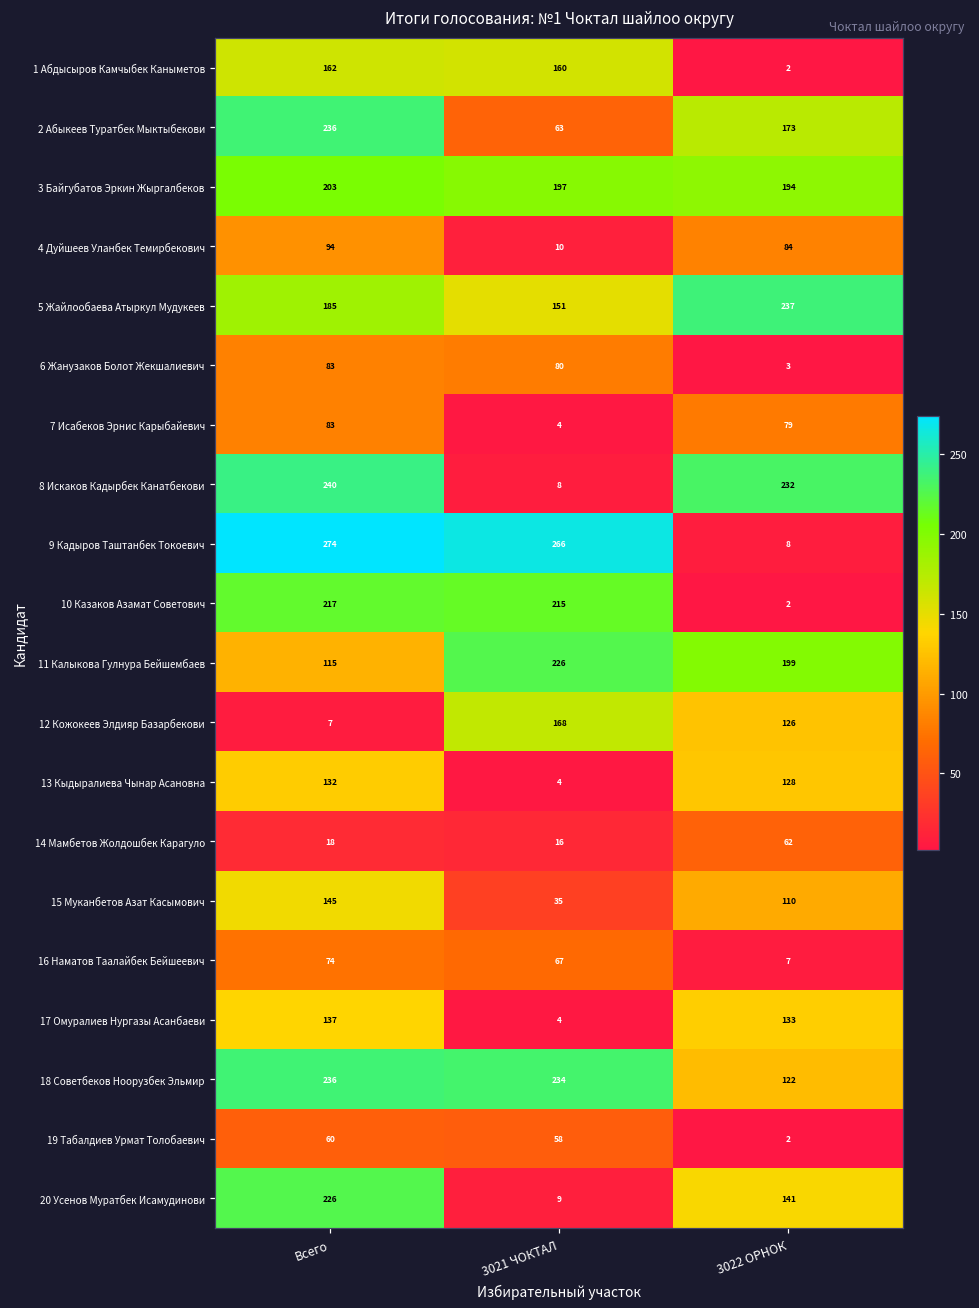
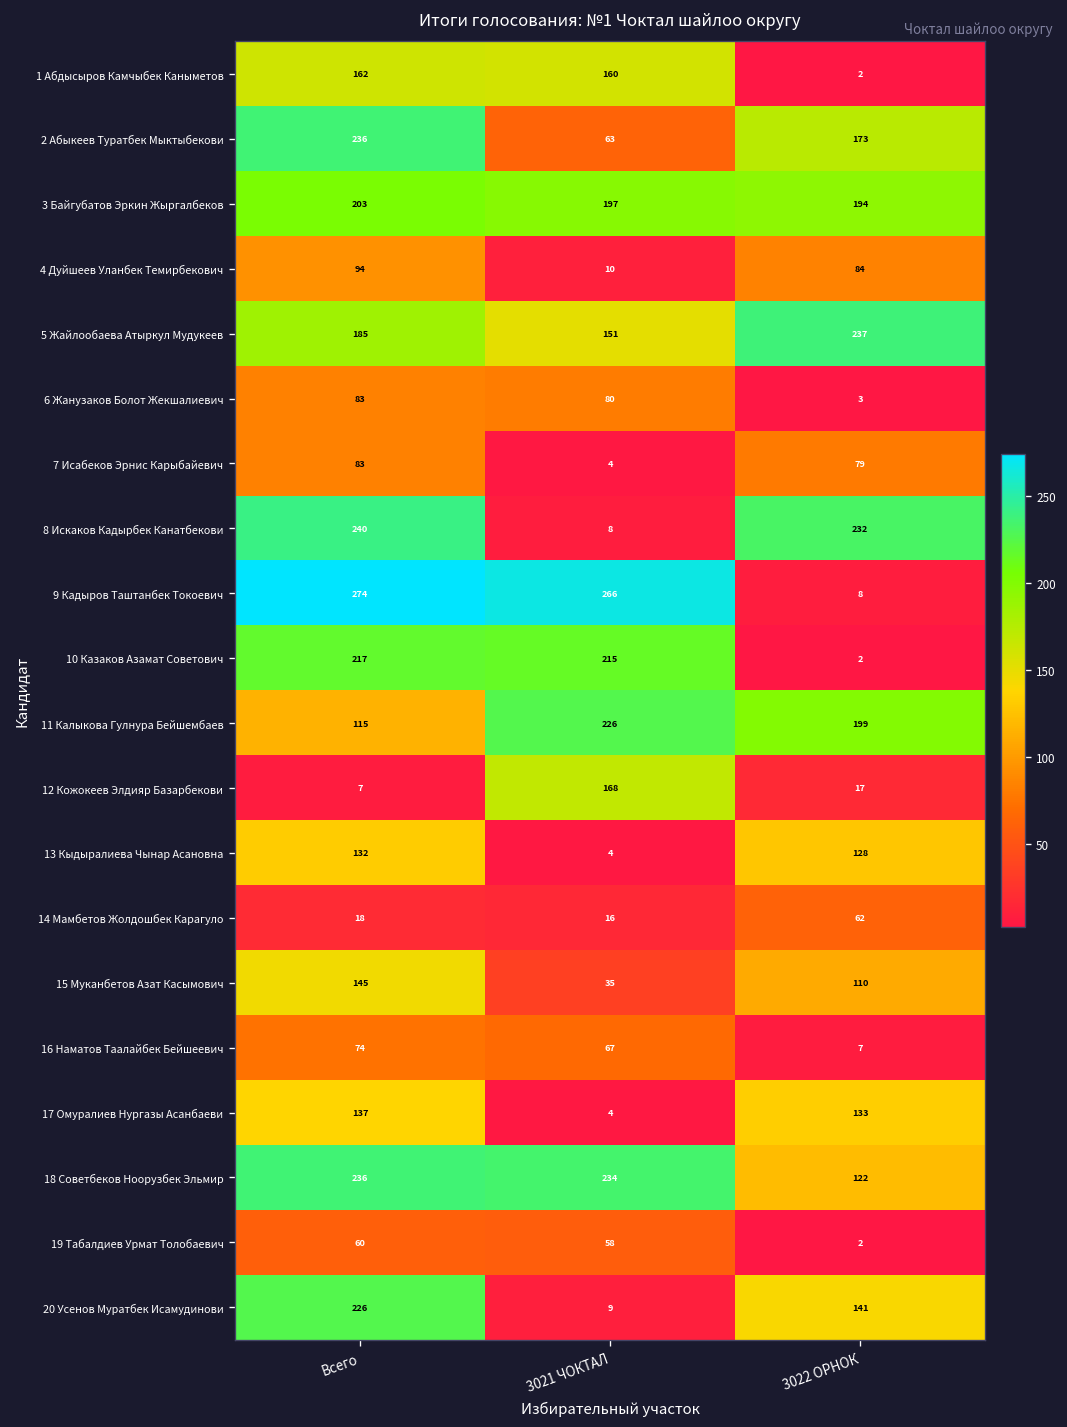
12 Кожокеев Элдияр Базарбекови, 3022 ОРНОК: 126 -> 17
